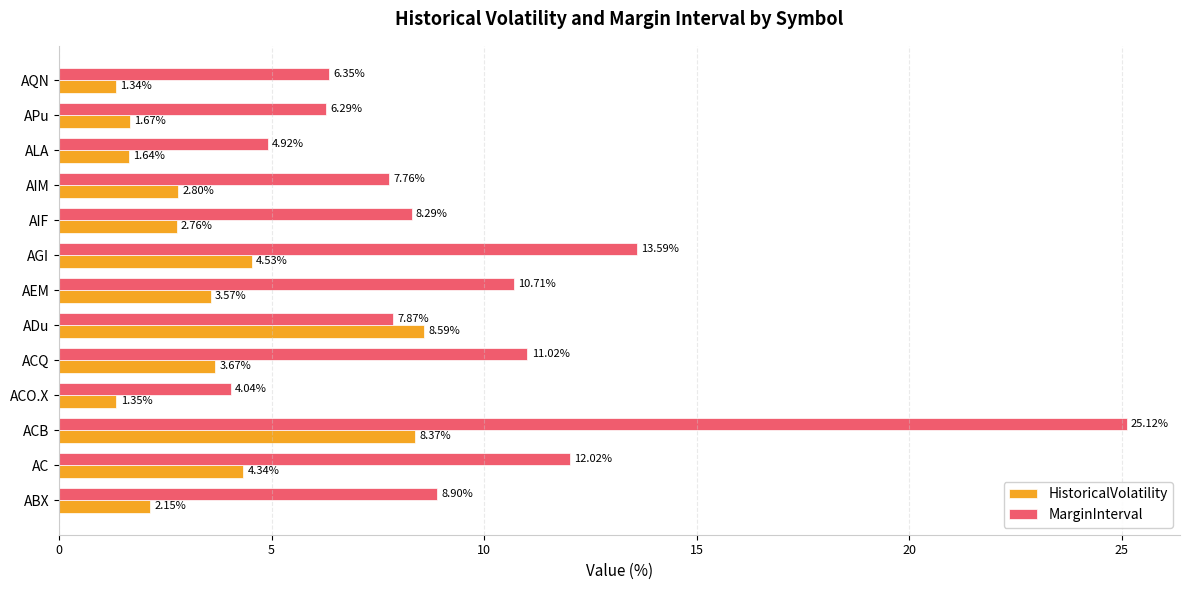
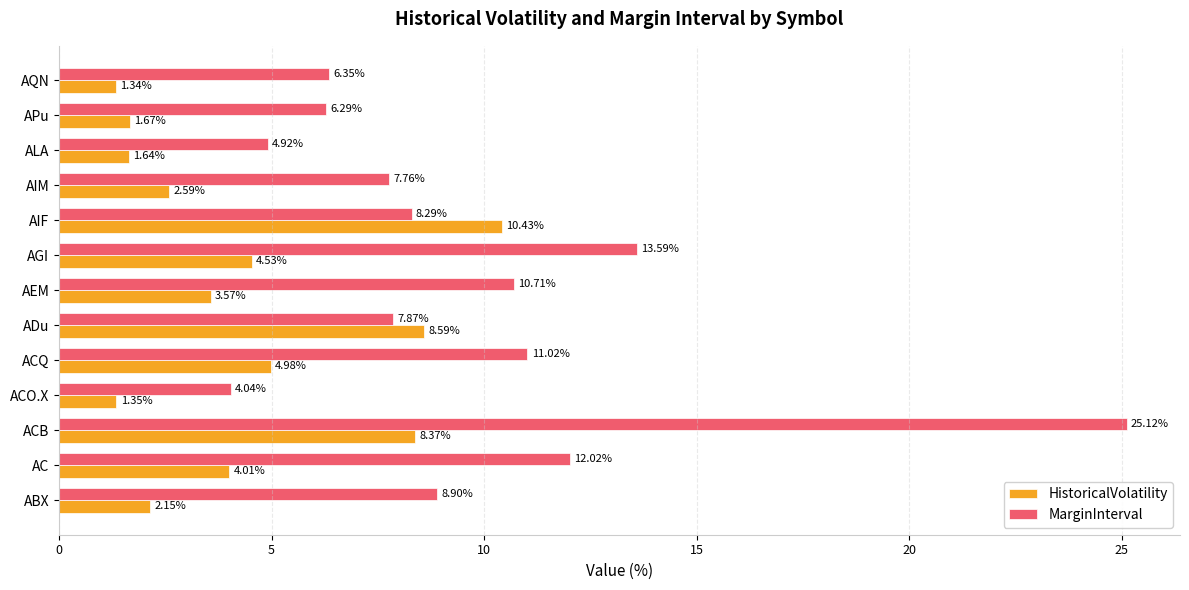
HistoricalVolatility, AIM: 2.80% -> 2.59%
HistoricalVolatility, AIF: 2.76% -> 10.43%
HistoricalVolatility, ACQ: 3.67% -> 4.98%
HistoricalVolatility, AC: 4.34% -> 4.01%
